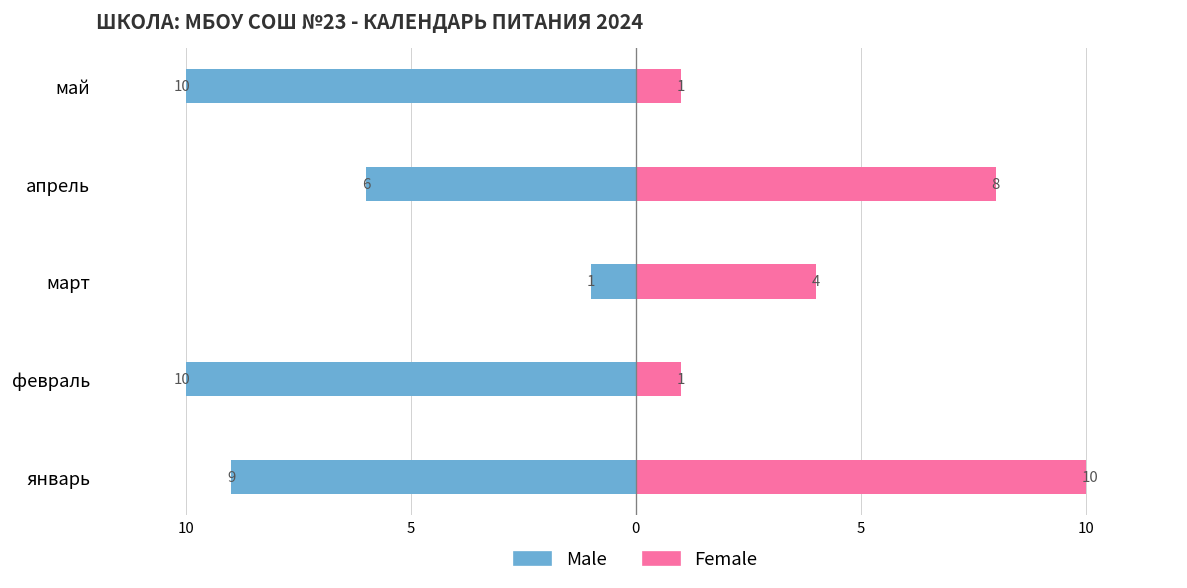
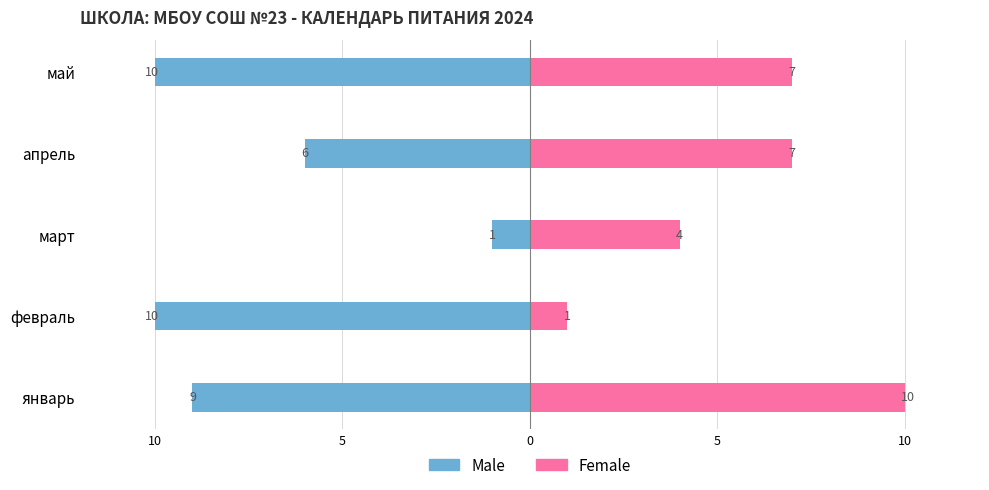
Female, май: 1 -> 7
Female, апрель: 8 -> 7
